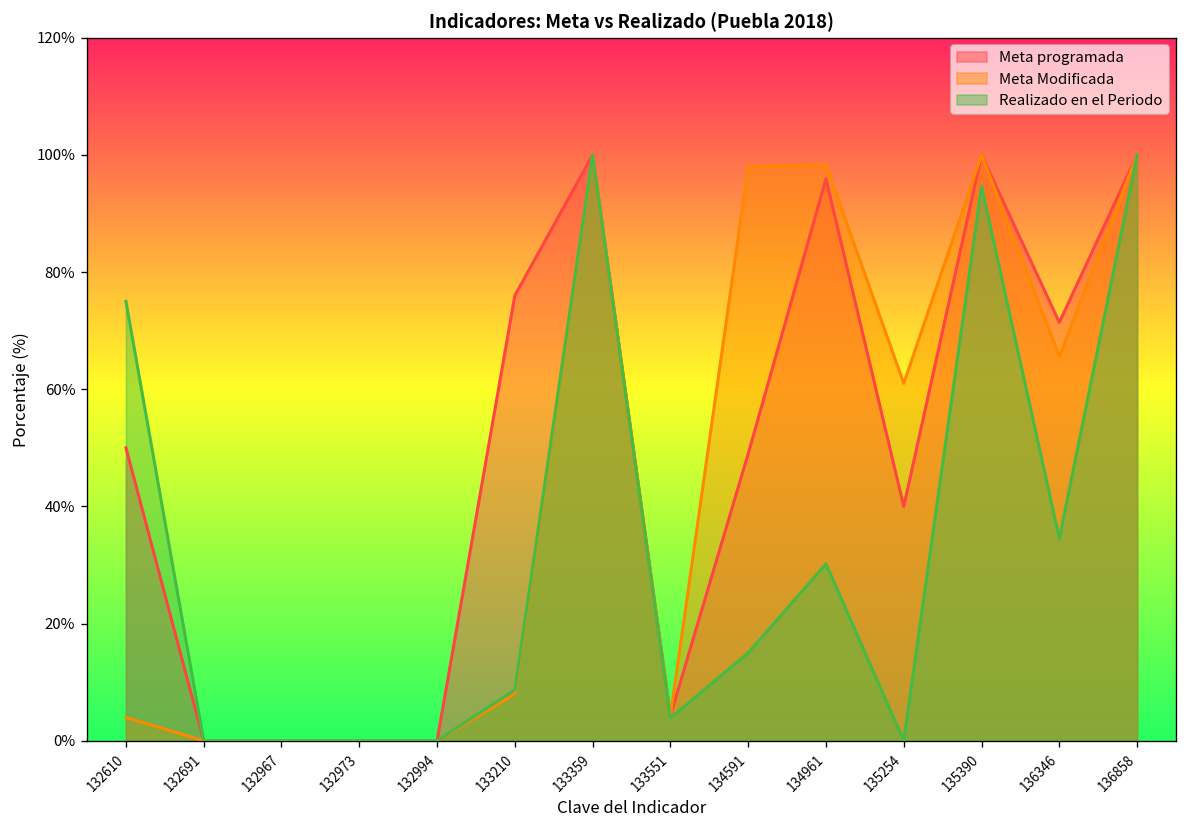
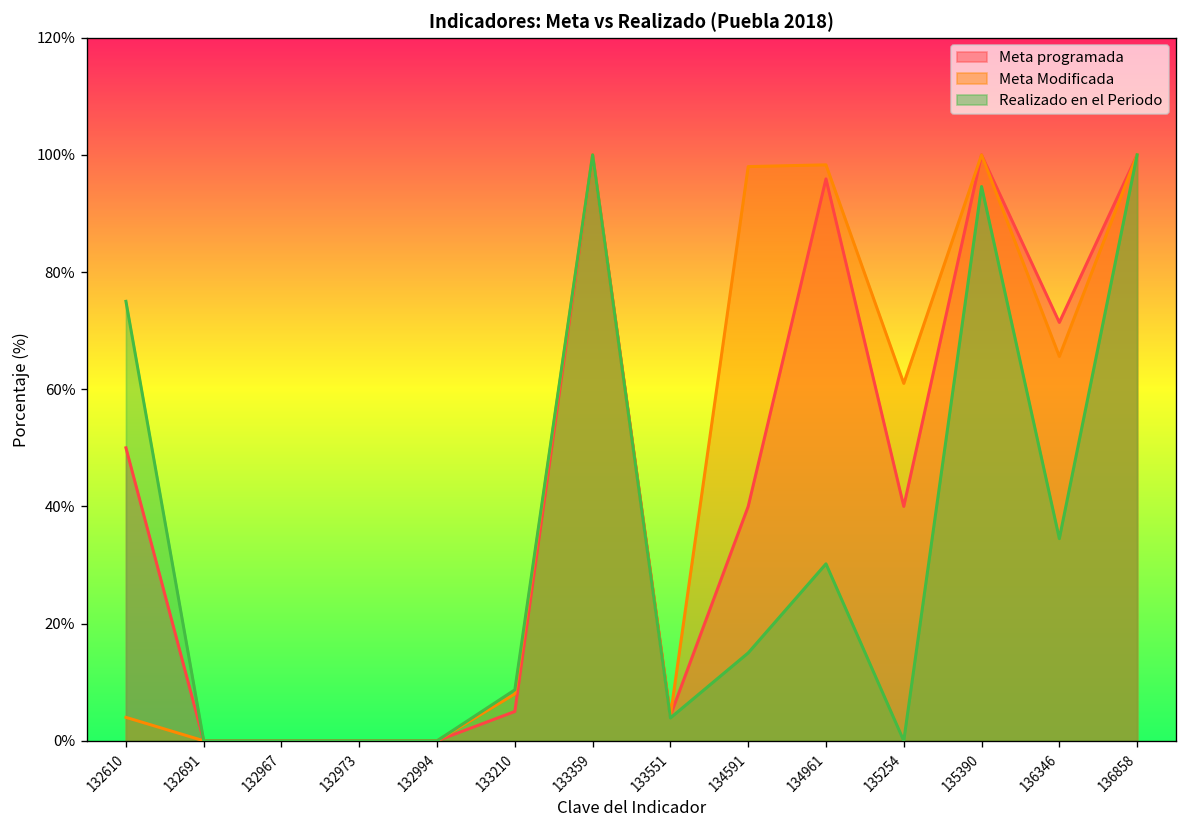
Meta programada, 133210: 76% -> 5%
Meta programada, 134591: 49% -> 40%
